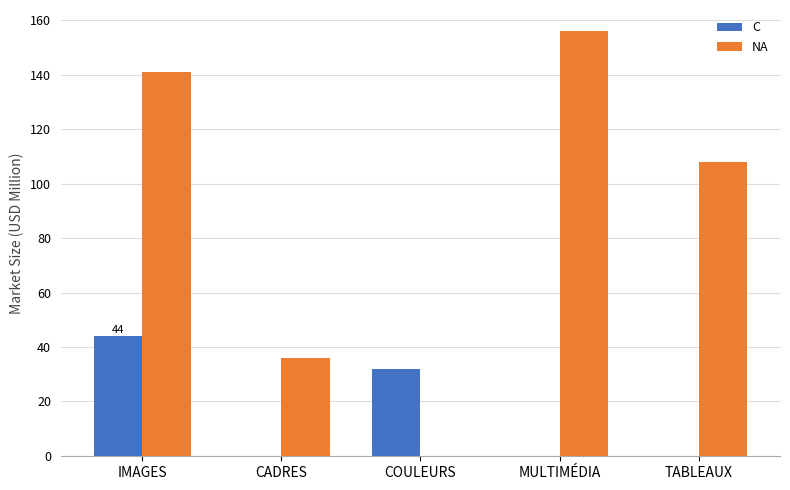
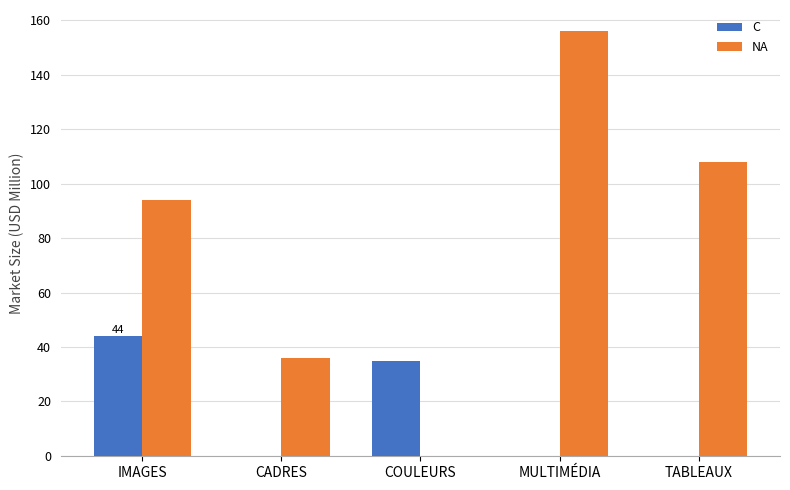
NA, IMAGES: 141 -> 94
C, COULEURS: 32 -> 35
